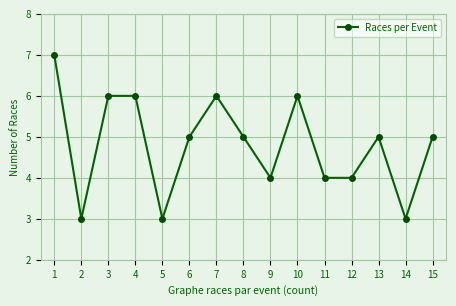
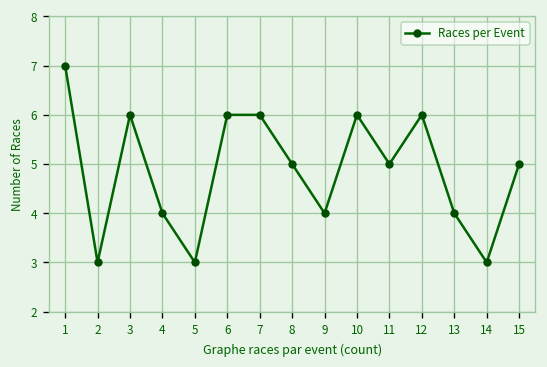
4: 6 -> 4
6: 5 -> 6
11: 4 -> 5
12: 4 -> 6
13: 5 -> 4
